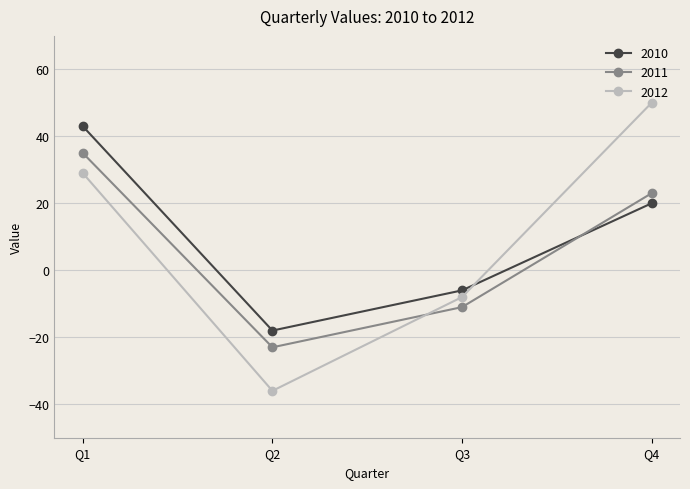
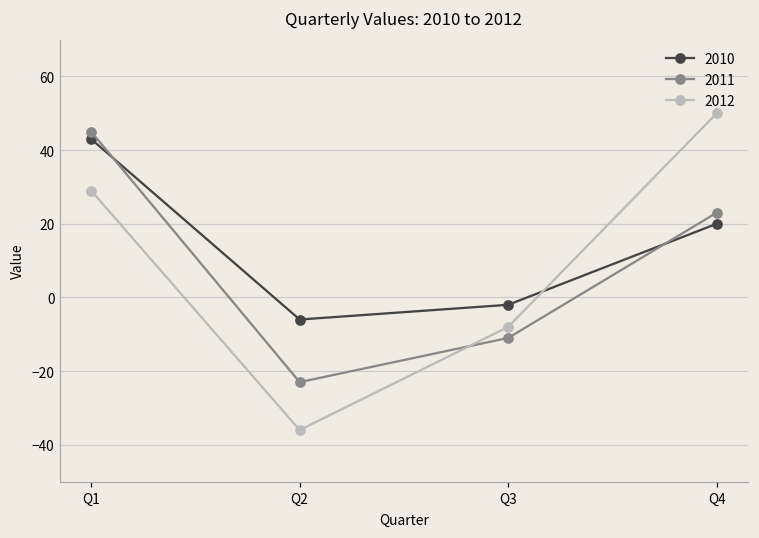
2011, Q1: 35 -> 45
2010, Q2: -18 -> -6
2010, Q3: -6 -> -2
